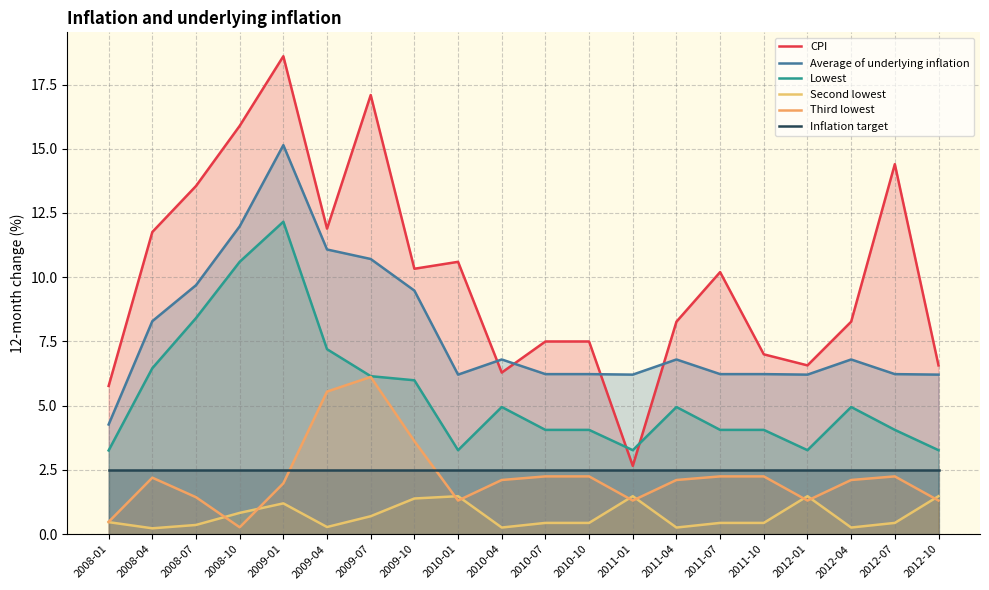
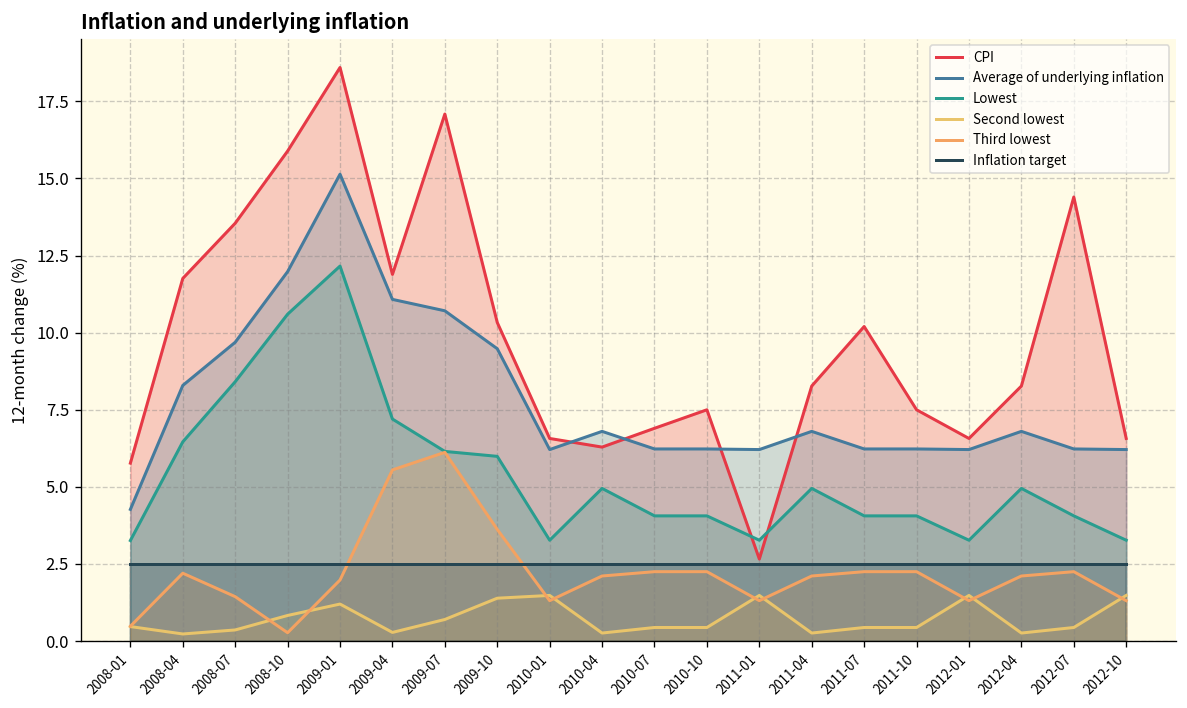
CPI, 2010-01: 10.6 -> 6.6
CPI, 2010-07: 7.5 -> 6.9
CPI, 2011-10: 7.0 -> 7.5
